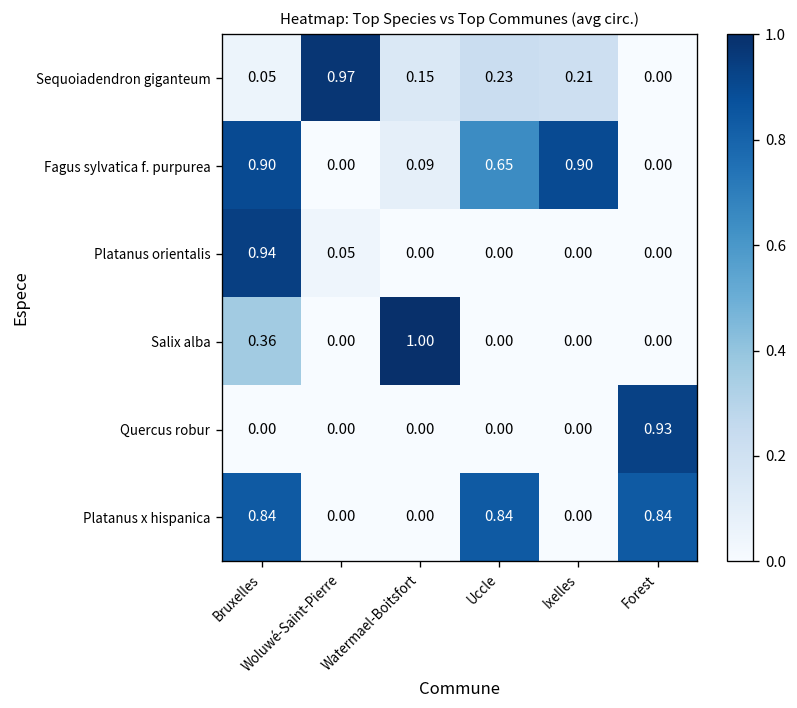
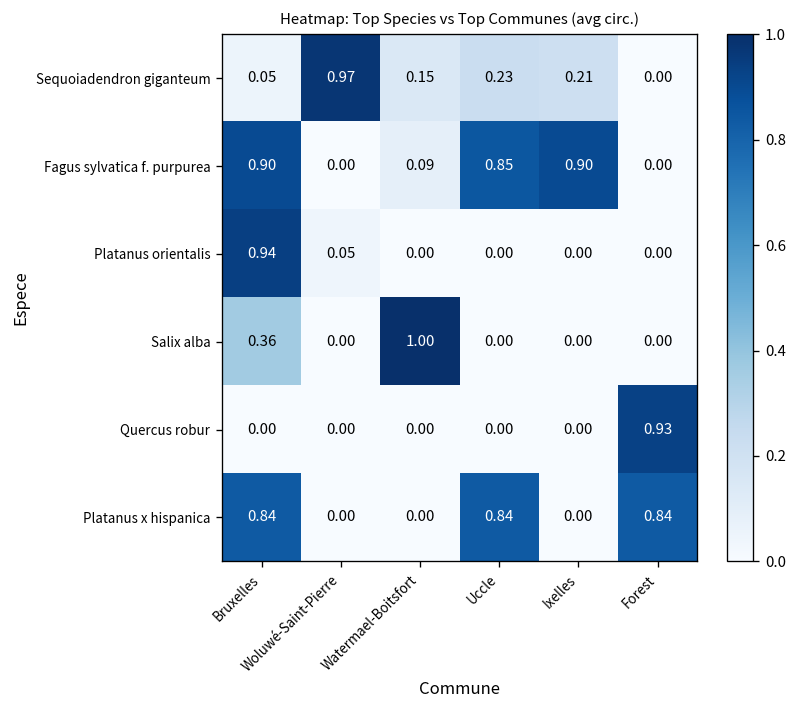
Fagus sylvatica f. purpurea, Uccle: 0.65 -> 0.85
